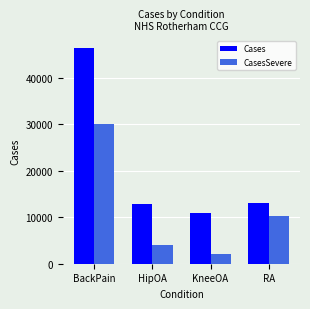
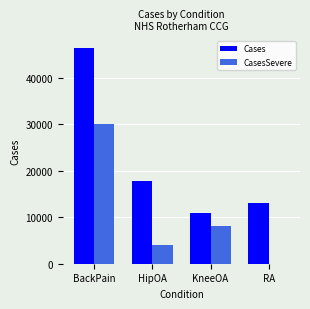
Cases, HipOA: 13000 -> 18000
CasesSevere, KneeOA: 2000 -> 8000
CasesSevere, RA: 10000 -> 0
